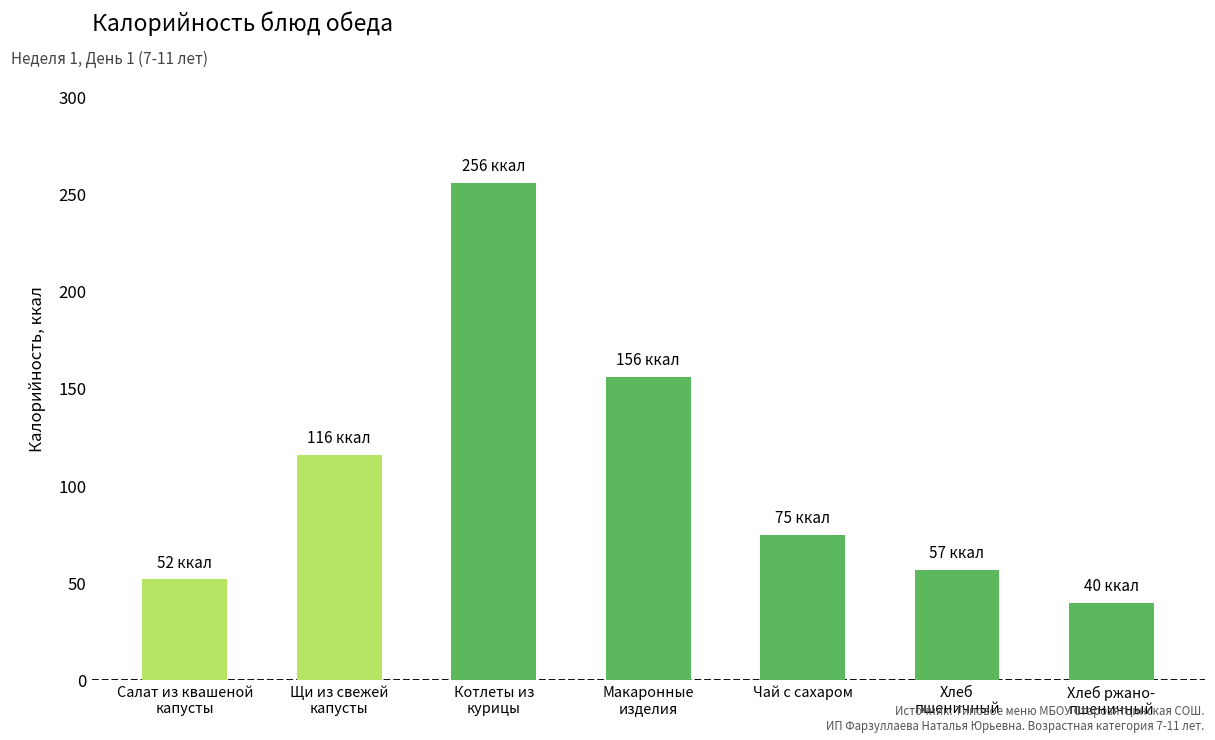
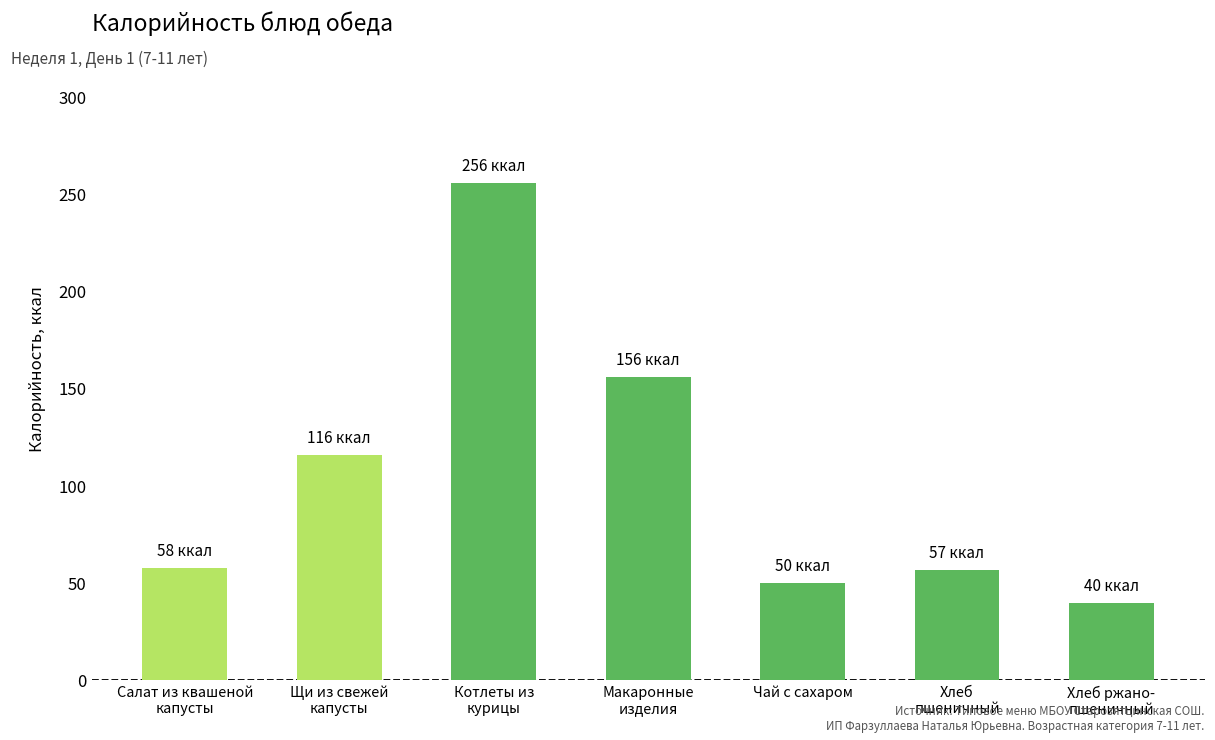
Салат из квашеной капусты: 52 -> 58
Чай с сахаром: 75 -> 50
